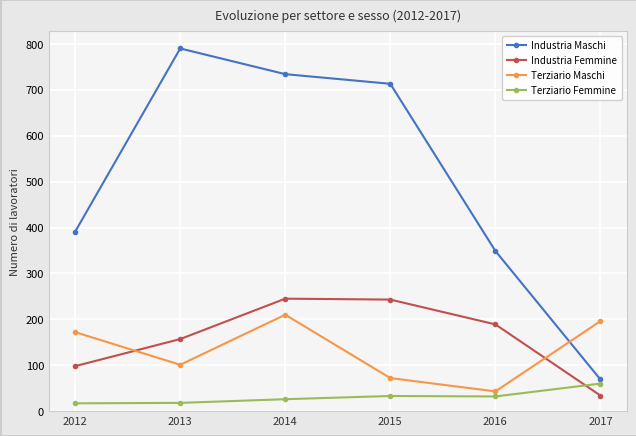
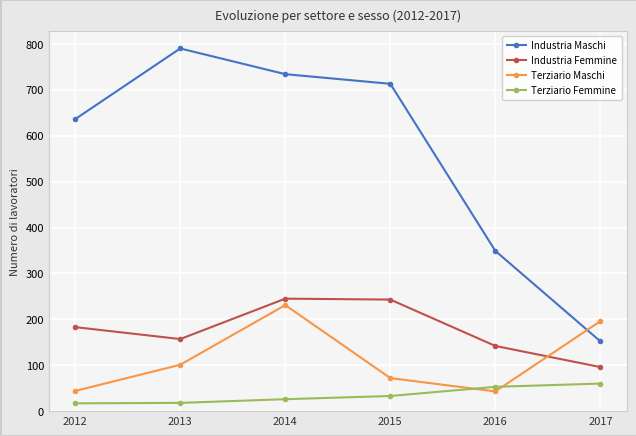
Industria Maschi, 2012: 390 -> 640
Industria Femmine, 2012: 100 -> 180
Terziario Maschi, 2012: 170 -> 40
Terziario Maschi, 2014: 210 -> 230
Industria Femmine, 2016: 190 -> 140
Terziario Femmine, 2016: 30 -> 50
Industria Maschi, 2017: 70 -> 150
Industria Femmine, 2017: 30 -> 100
